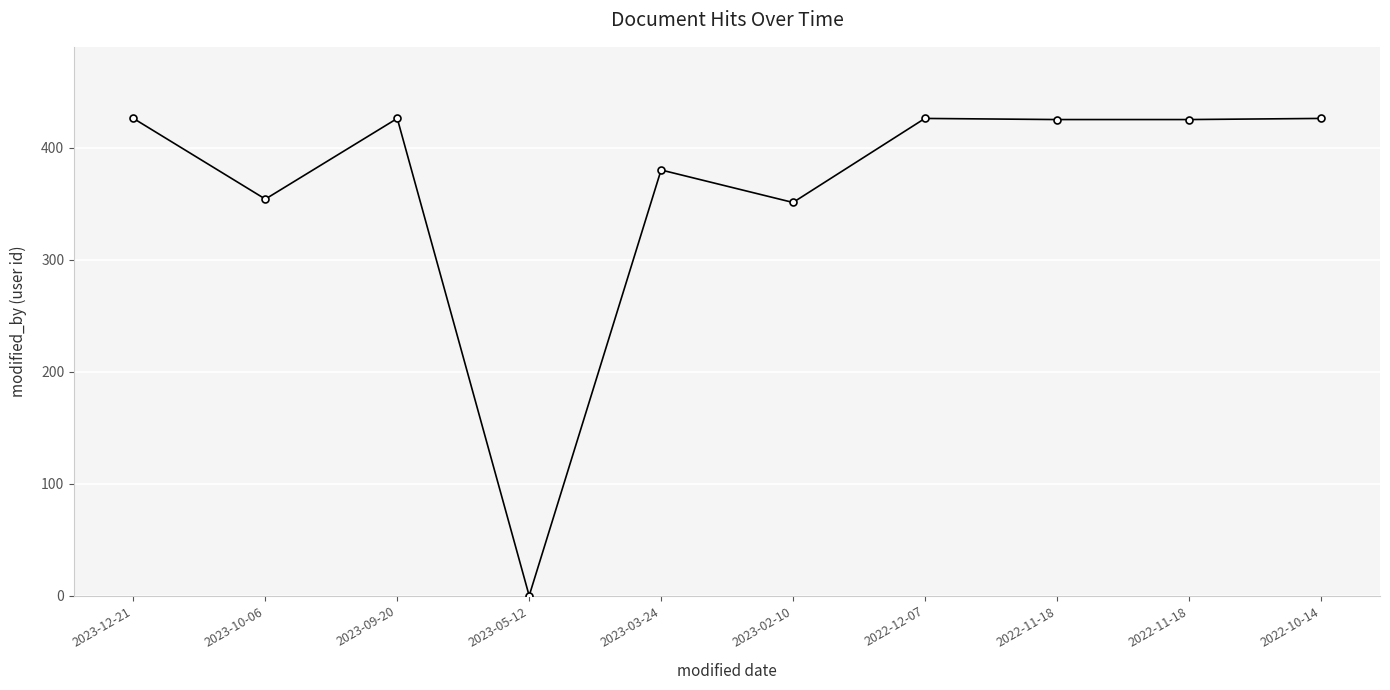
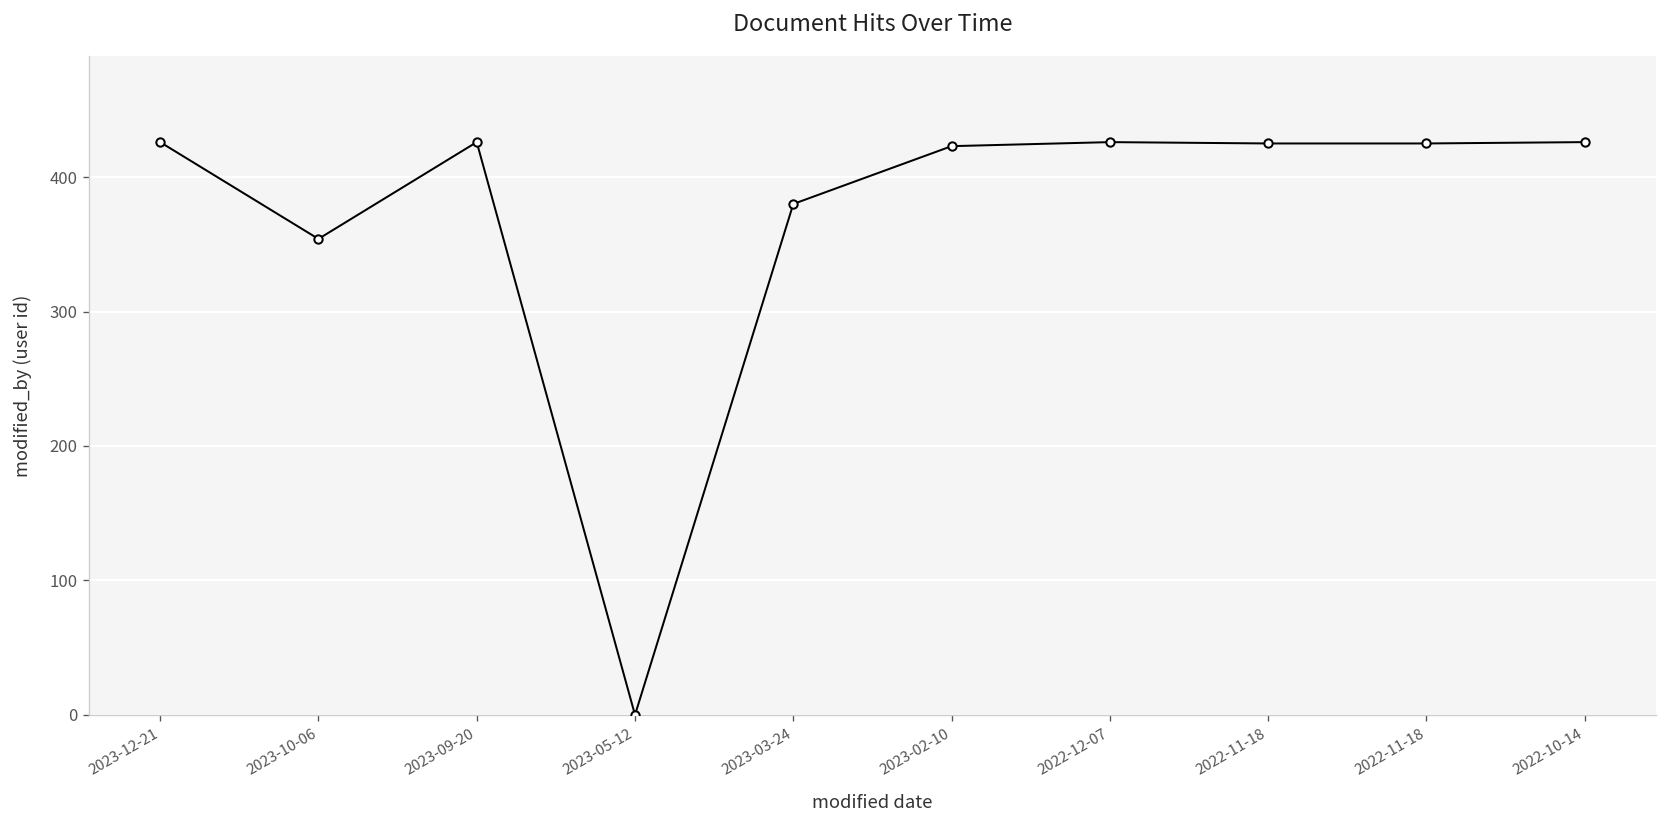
2023-02-10: 351 -> 423
